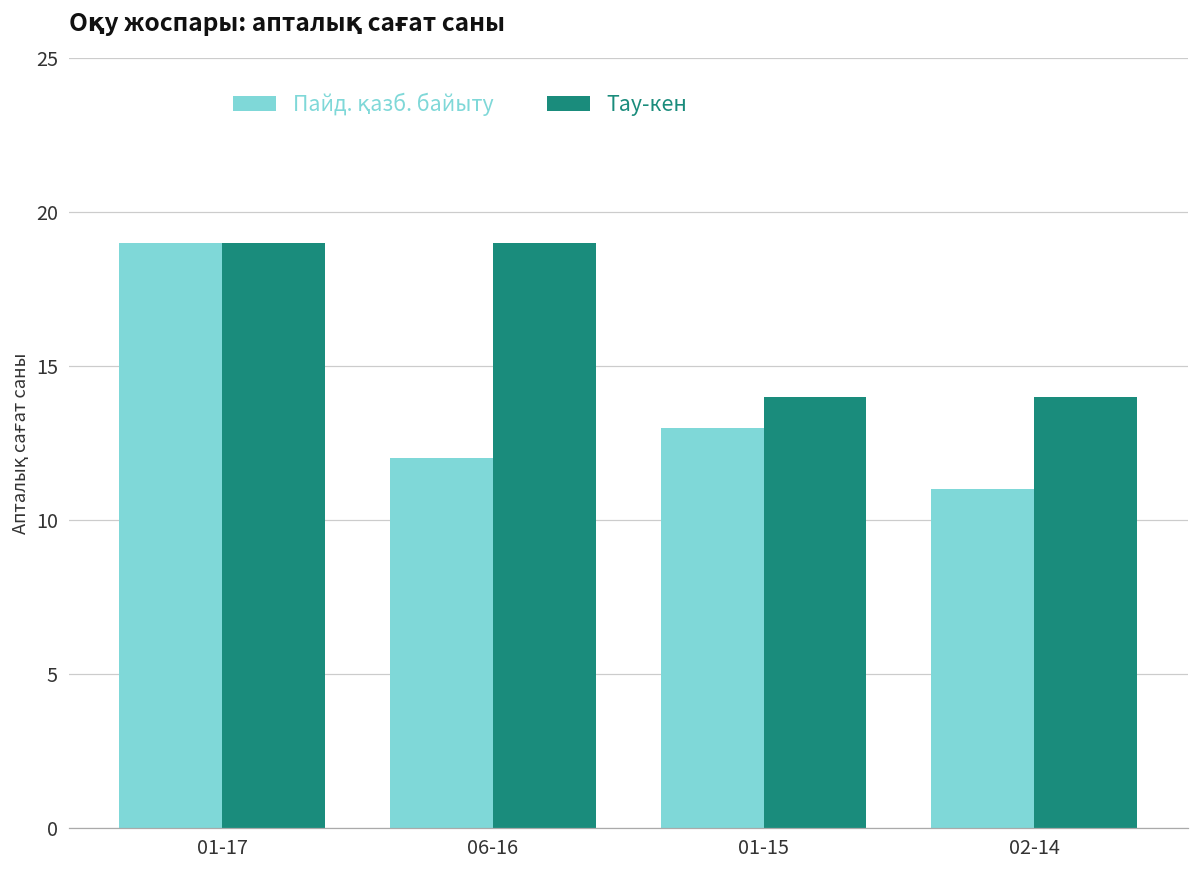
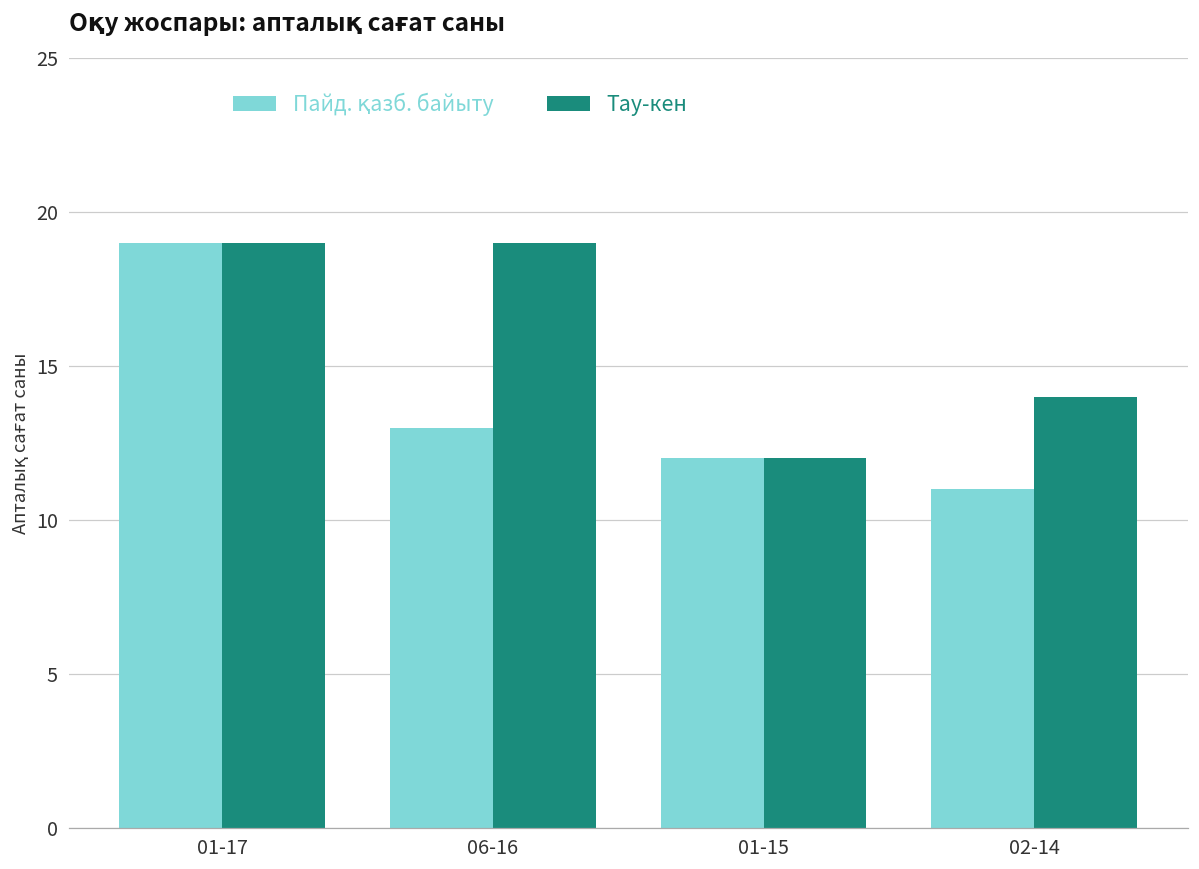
Пайд. қазб. байыту, 06-16: 12 -> 13
Пайд. қазб. байыту, 01-15: 13 -> 12
Тау-кен, 01-15: 14 -> 12
